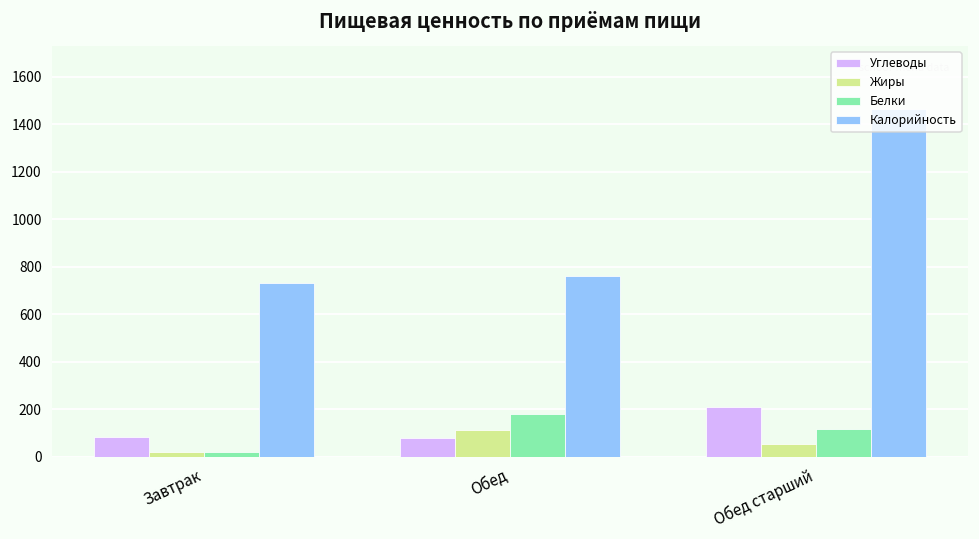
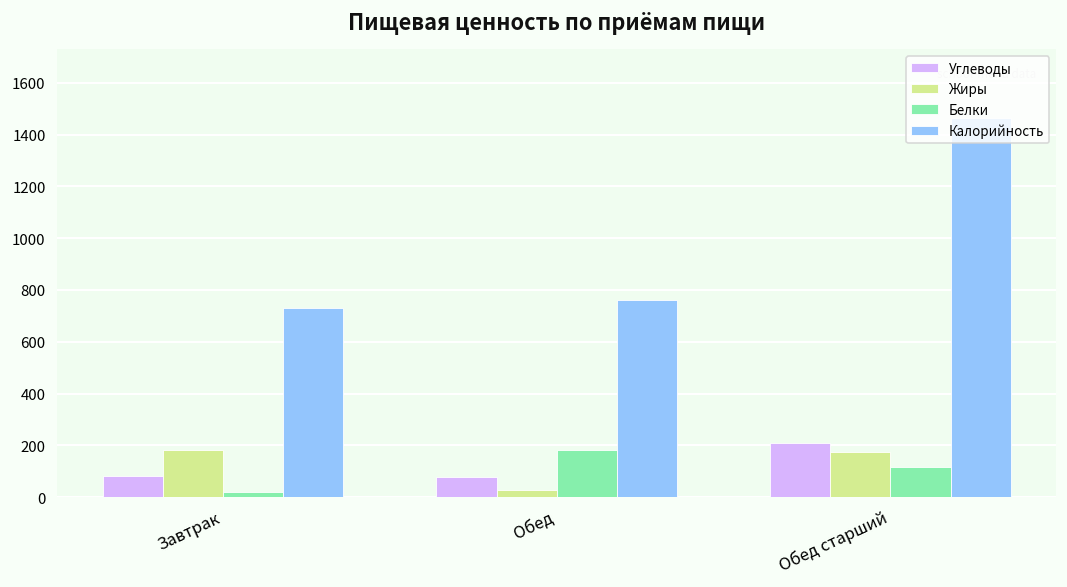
Жиры, Завтрак: 20 -> 180
Жиры, Обед: 110 -> 30
Жиры, Обед старший: 50 -> 170
